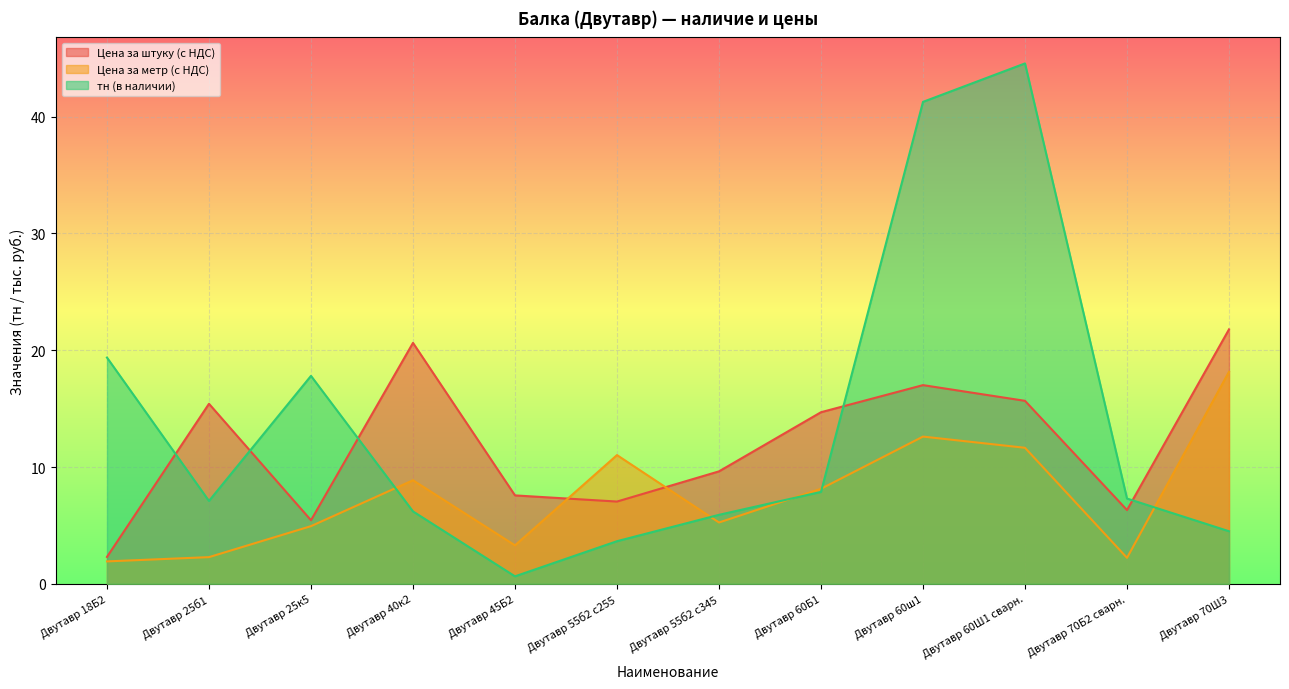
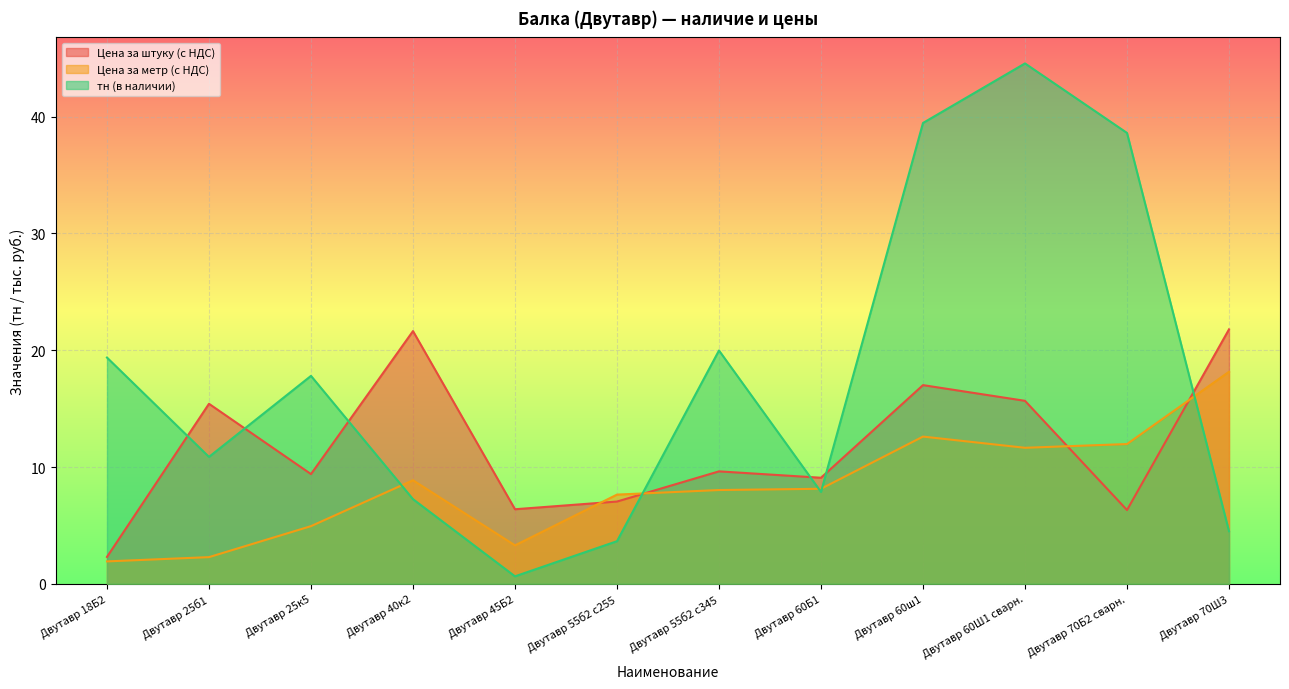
тн (в наличии), Двутавр 25б1: 7.1 -> 10.9
Цена за штуку (с НДС), Двутавр 25к5: 5.4 -> 9.4
Цена за штуку (с НДС), Двутавр 40к2: 20.6 -> 21.6
тн (в наличии), Двутавр 40к2: 6.2 -> 7.2
Цена за штуку (с НДС), Двутавр 45Б2: 7.6 -> 6.4
Цена за метр (с НДС), Двутавр 55б2 с255: 11.0 -> 7.6
Цена за метр (с НДС), Двутавр 55б2 с345: 5.3 -> 8.0
тн (в наличии), Двутавр 55б2 с345: 5.9 -> 20.0
Цена за штуку (с НДС), Двутавр 60Б1: 14.7 -> 9.1
тн (в наличии), Двутавр 60ш1: 41.3 -> 39.5
Цена за метр (с НДС), Двутавр 70Б2 сварн.: 2.2 -> 12.0
тн (в наличии), Двутавр 70Б2 сварн.: 7.3 -> 38.6
